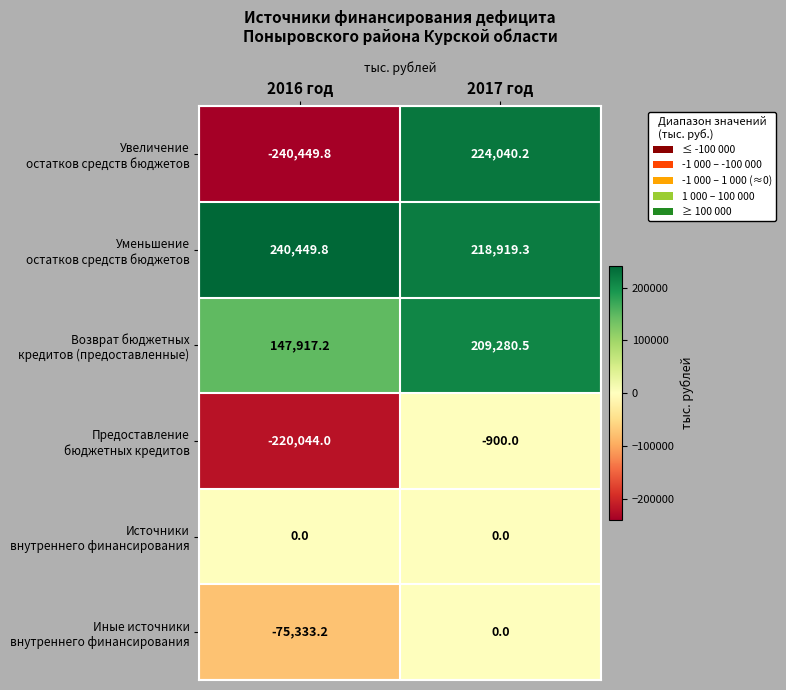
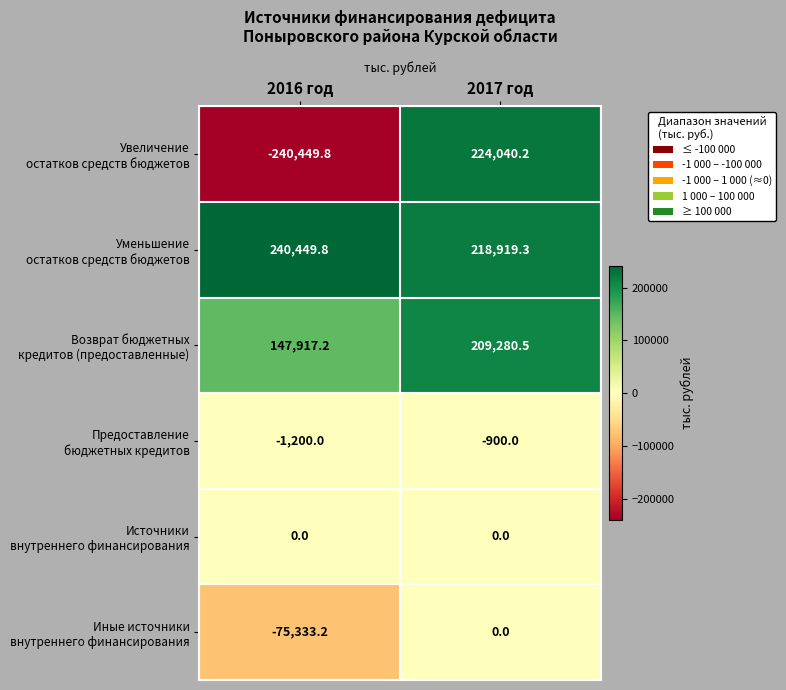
Предоставление бюджетных кредитов, 2016 год: -220,044.0 -> -1,200.0
